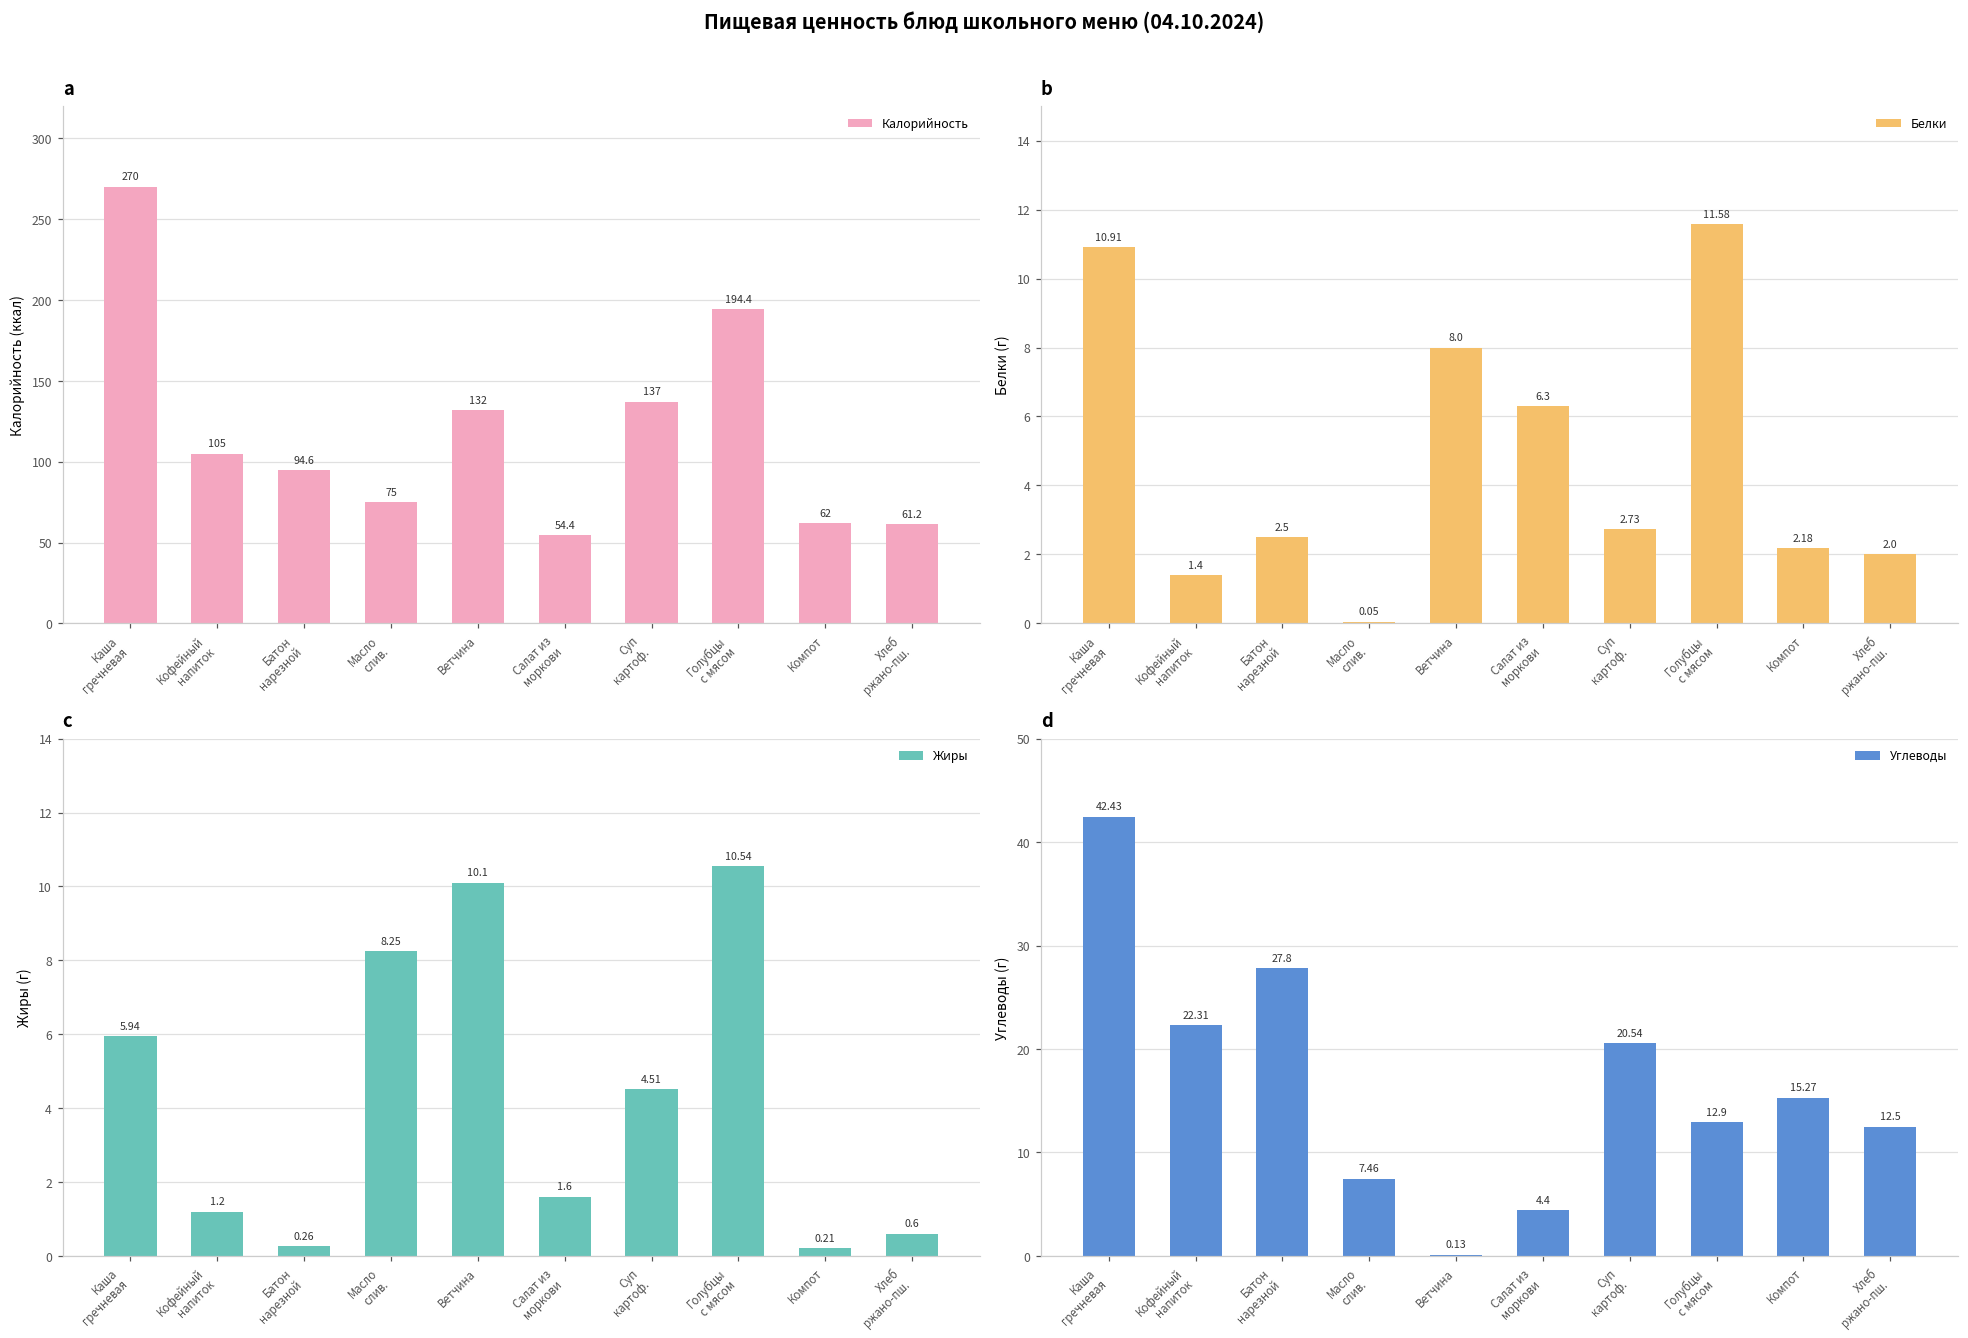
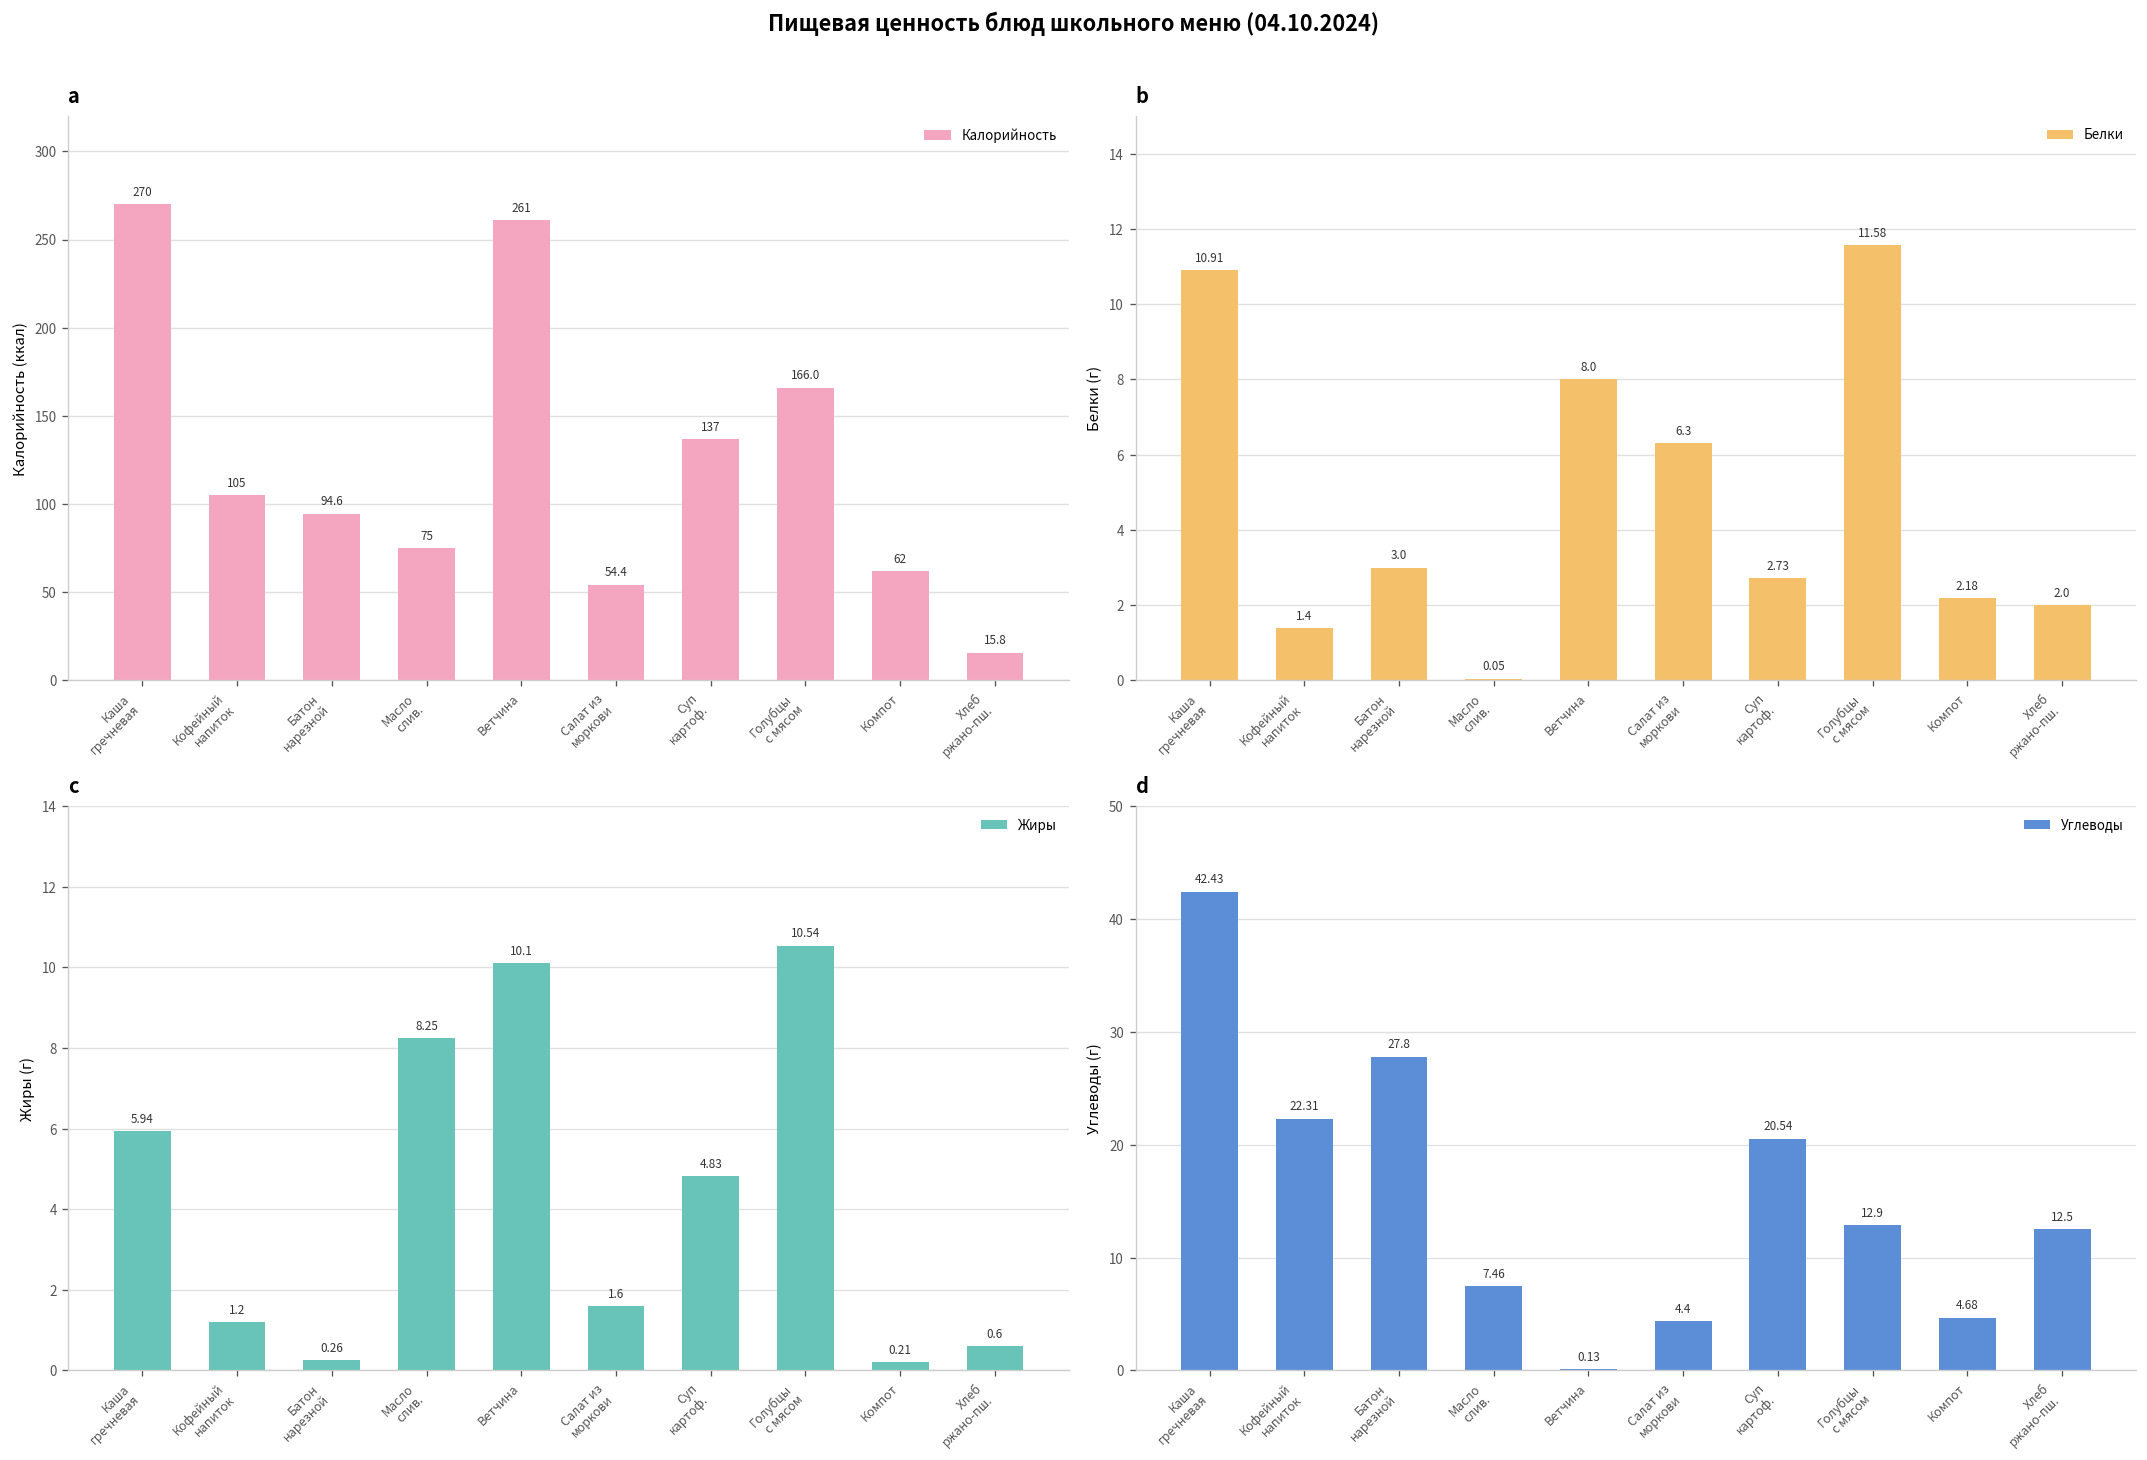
a, Ветчина: 132 -> 261
a, Голубцы с мясом: 194.4 -> 166.0
a, Хлеб ржано-пш.: 61.2 -> 15.8
b, Батон нарезной: 2.5 -> 3.0
c, Суп картоф.: 4.51 -> 4.83
d, Компот: 15.27 -> 4.68
